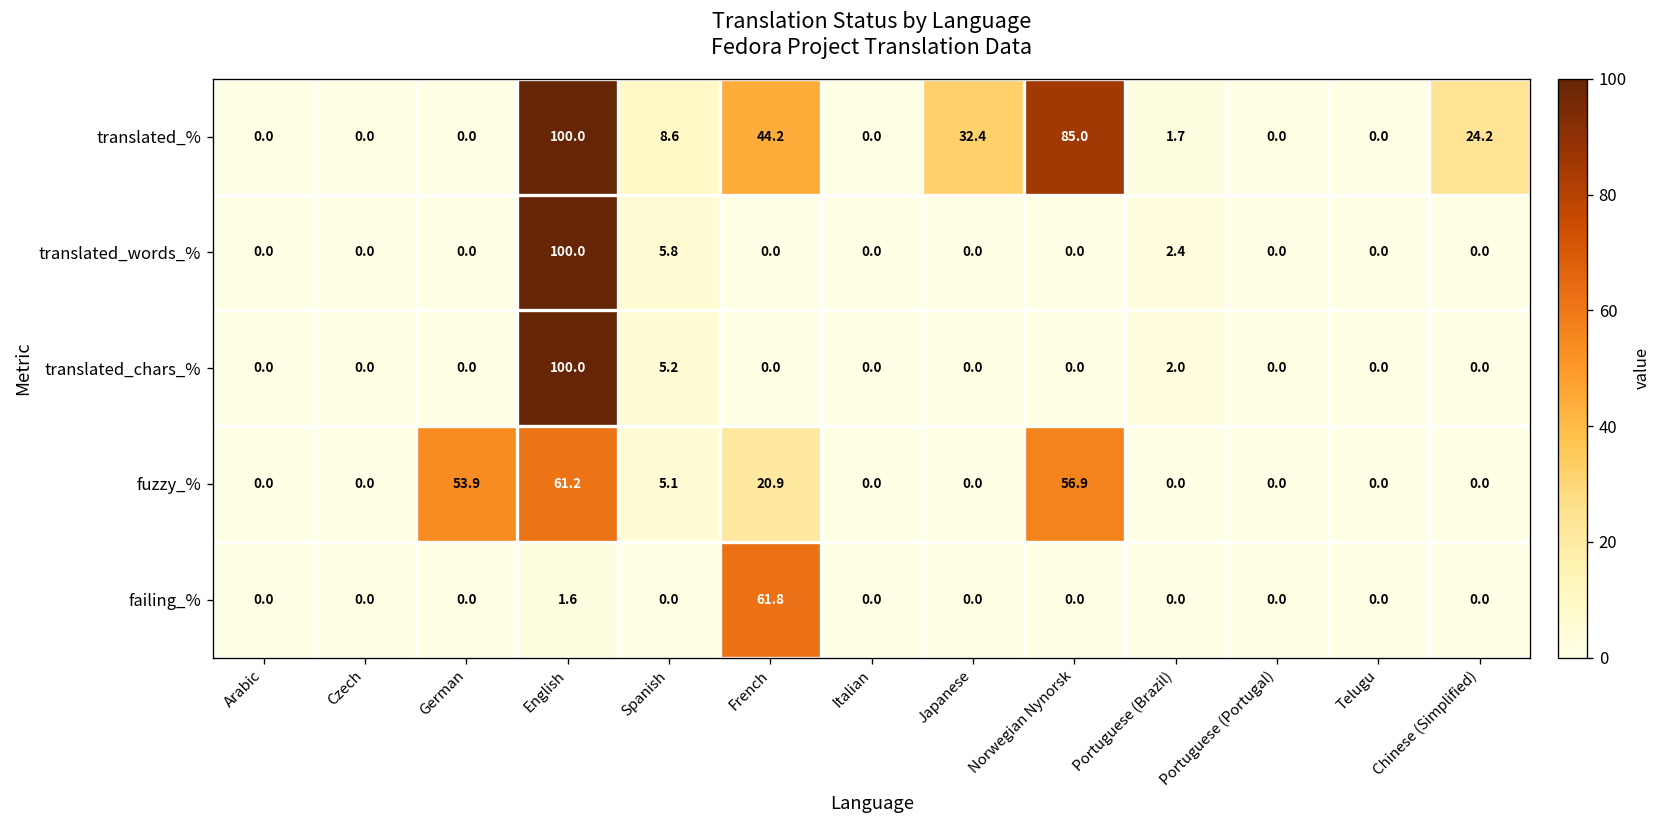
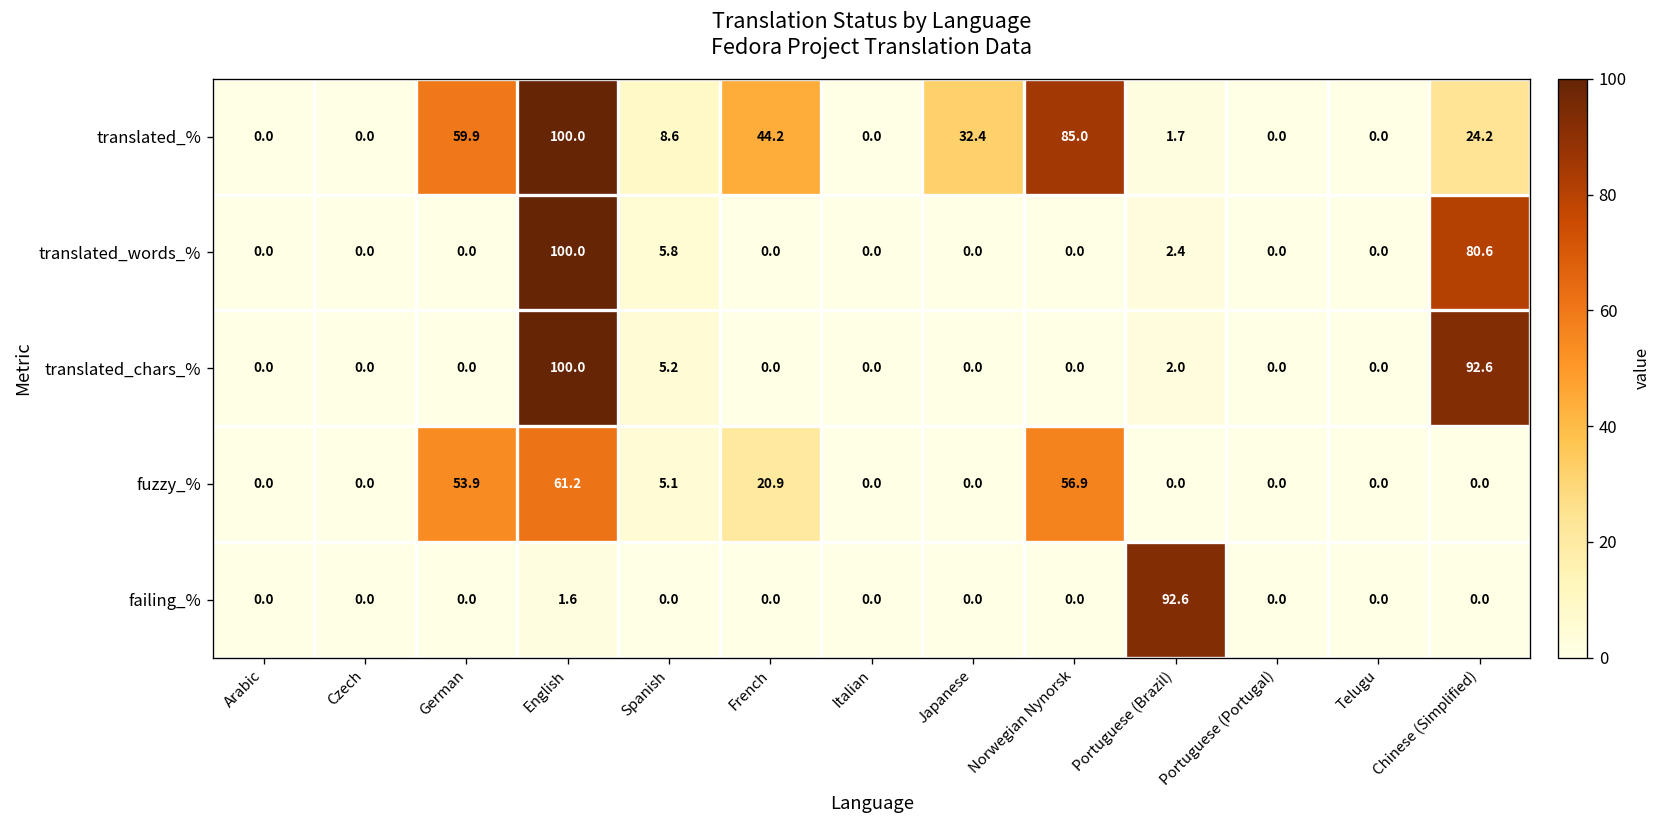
translated_%, German: 0.0 -> 59.9
translated_words_%, Chinese (Simplified): 0.0 -> 80.6
translated_chars_%, Chinese (Simplified): 0.0 -> 92.6
failing_%, French: 61.8 -> 0.0
failing_%, Portuguese (Brazil): 0.0 -> 92.6
